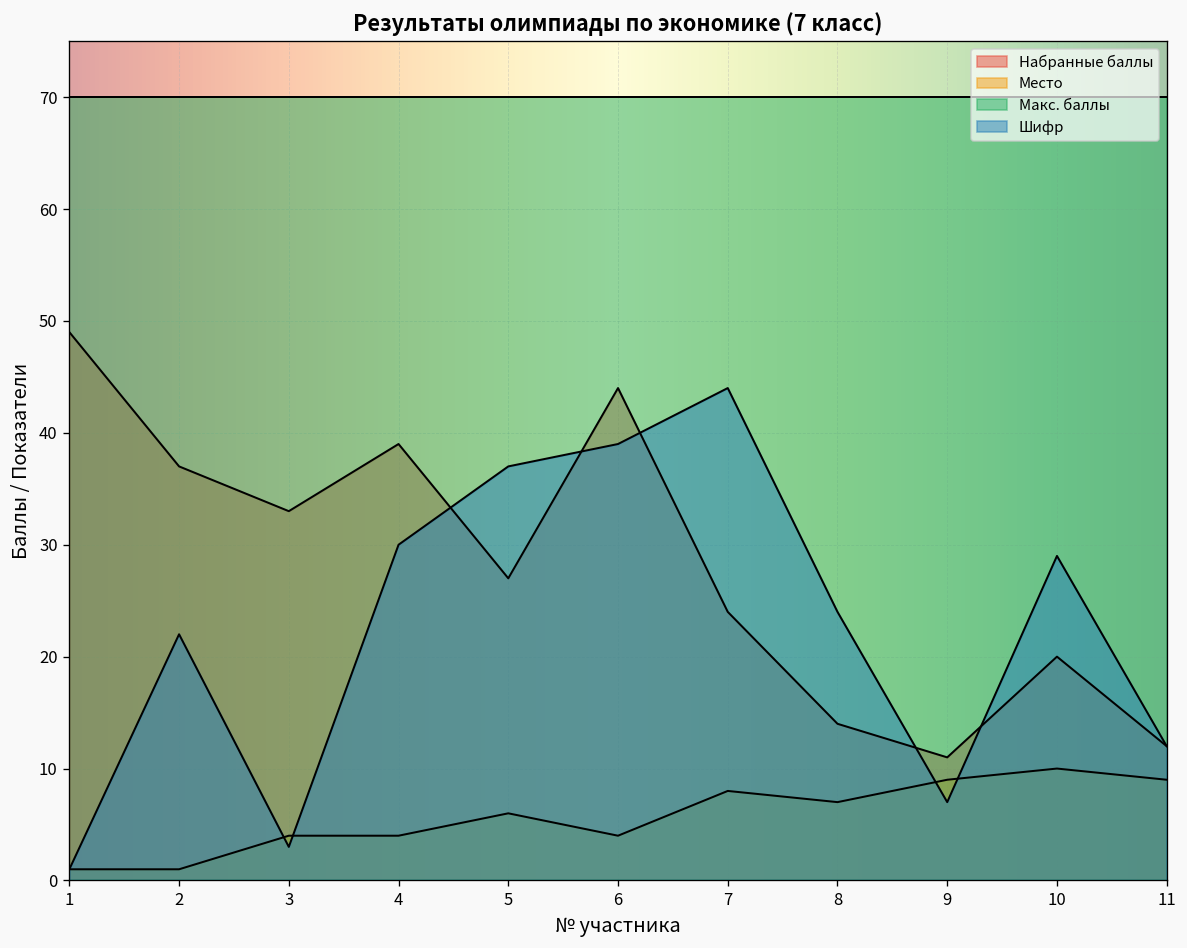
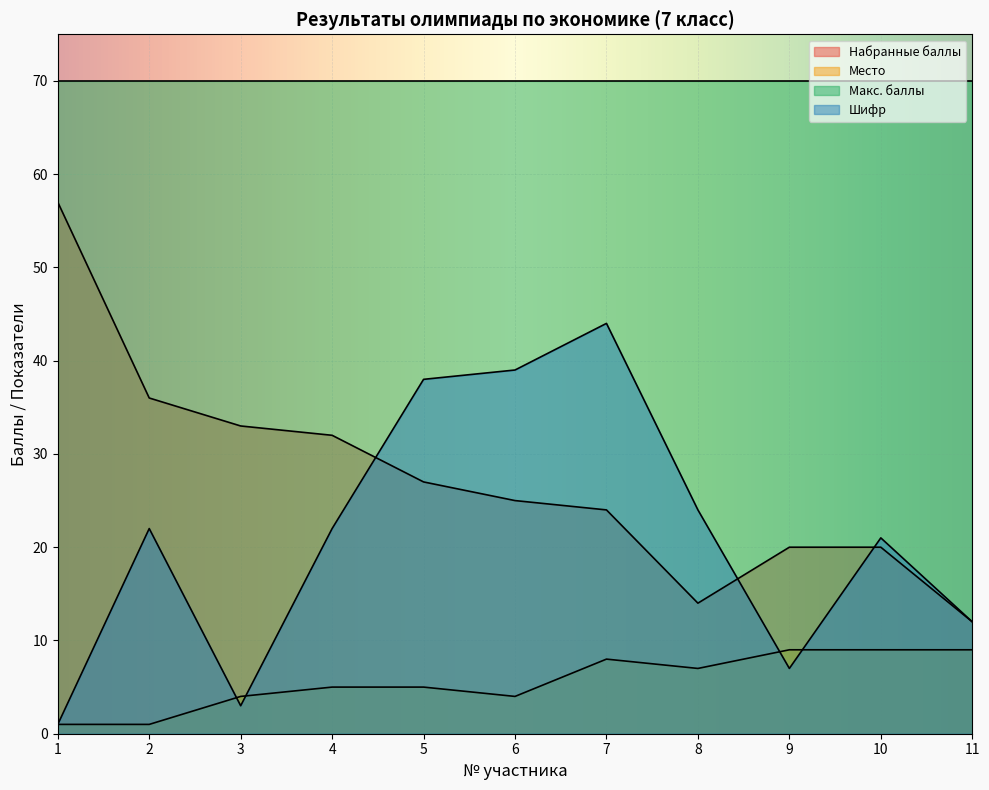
Набранные баллы, 1: 49 -> 57
Набранные баллы, 2: 37 -> 36
Набранные баллы, 4: 39 -> 32
Место, 4: 4 -> 5
Шифр, 4: 30 -> 22
Место, 5: 6 -> 5
Шифр, 5: 37 -> 38
Набранные баллы, 6: 44 -> 25
Набранные баллы, 9: 11 -> 20
Место, 10: 10 -> 9
Шифр, 10: 29 -> 21
